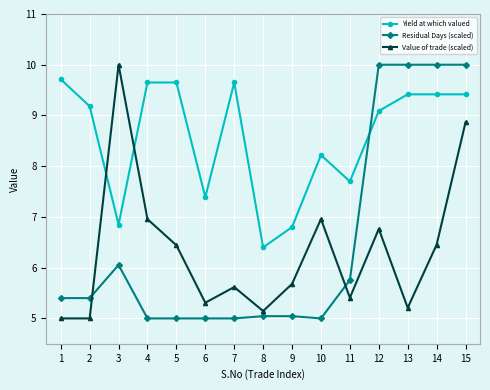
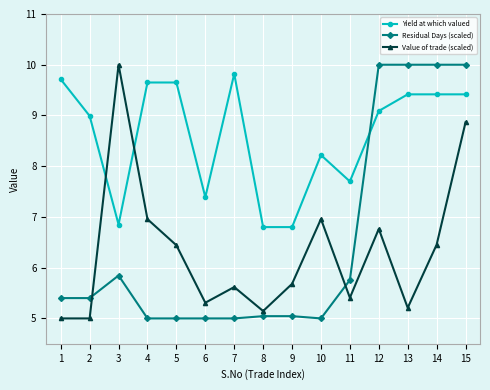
Yield at which valued, 2: 9.2 -> 9.0
Residual Days (scaled), 3: 6.1 -> 5.8
Yield at which valued, 7: 9.7 -> 9.8
Yield at which valued, 8: 6.4 -> 6.8
